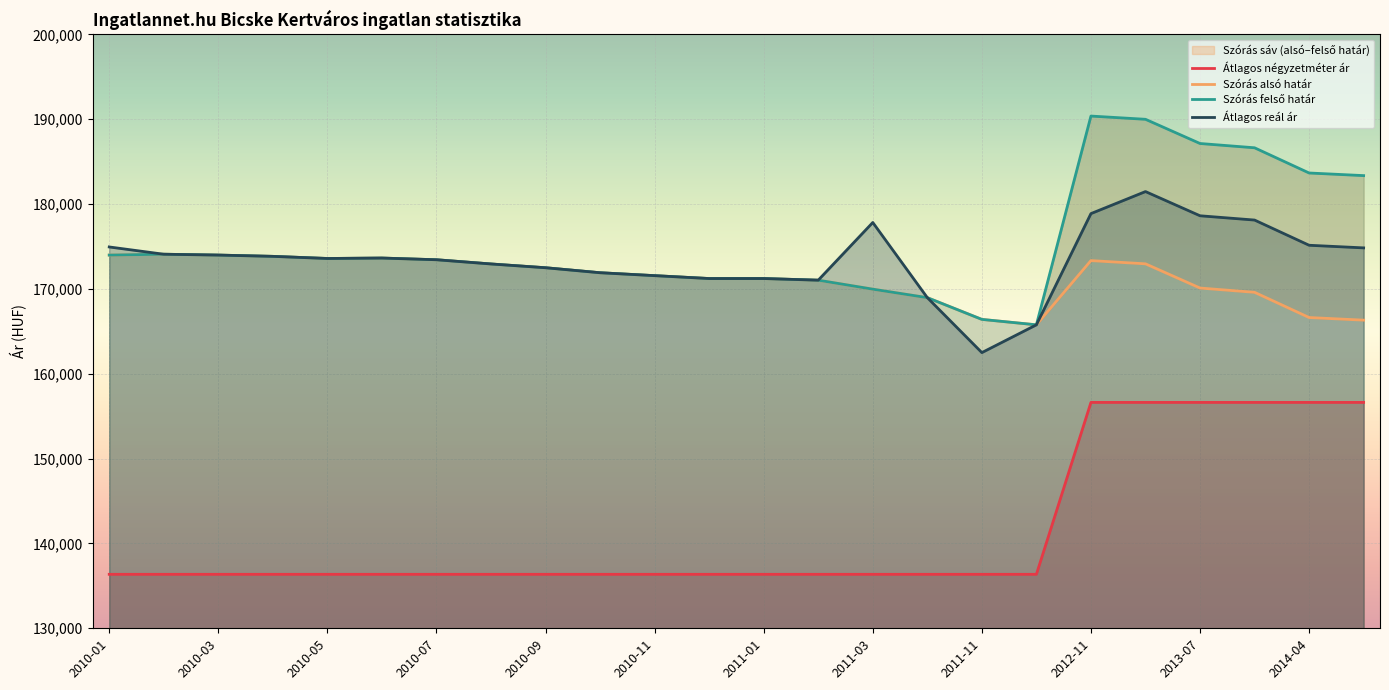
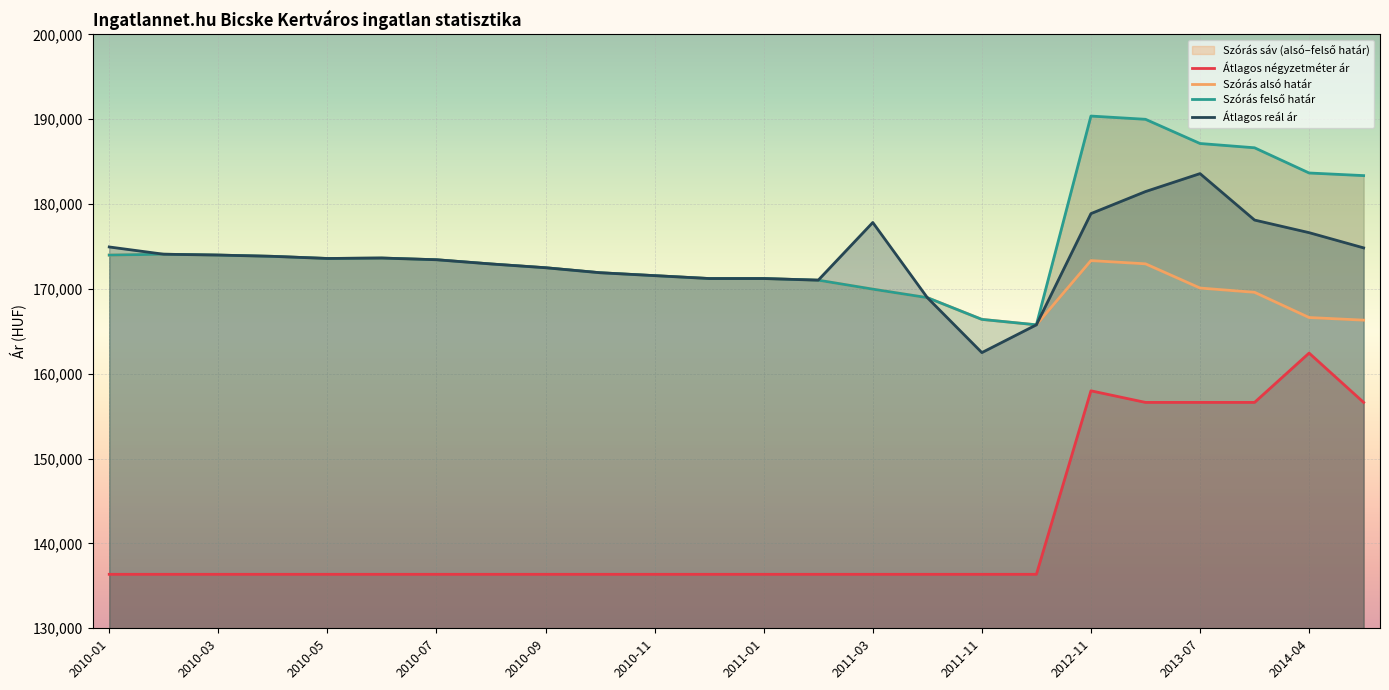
Átlagos négyzetméter ár, 2012-11: 157,000 -> 158,000
Átlagos reál ár, 2013-07: 179,000 -> 184,000
Átlagos négyzetméter ár, 2014-04: 157,000 -> 162,000
Átlagos reál ár, 2014-04: 175,000 -> 177,000
